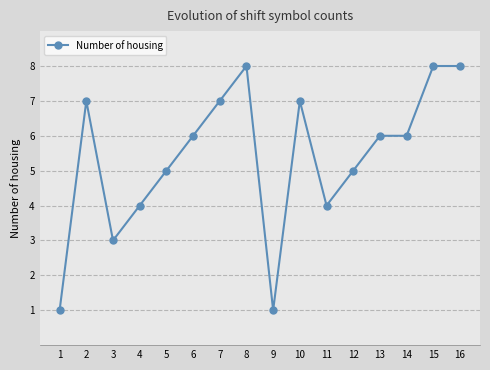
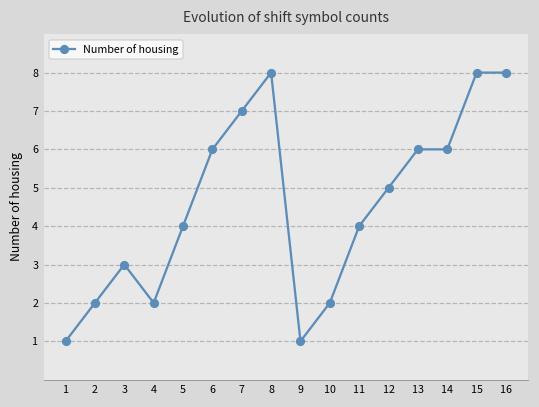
2: 7 -> 2
4: 4 -> 2
5: 5 -> 4
10: 7 -> 2
